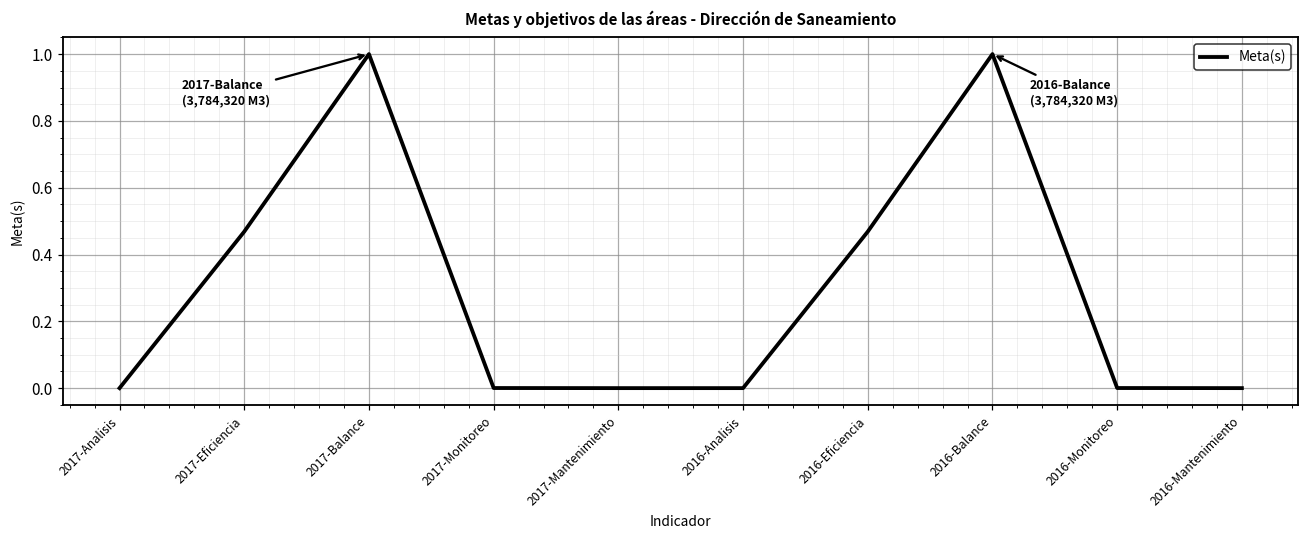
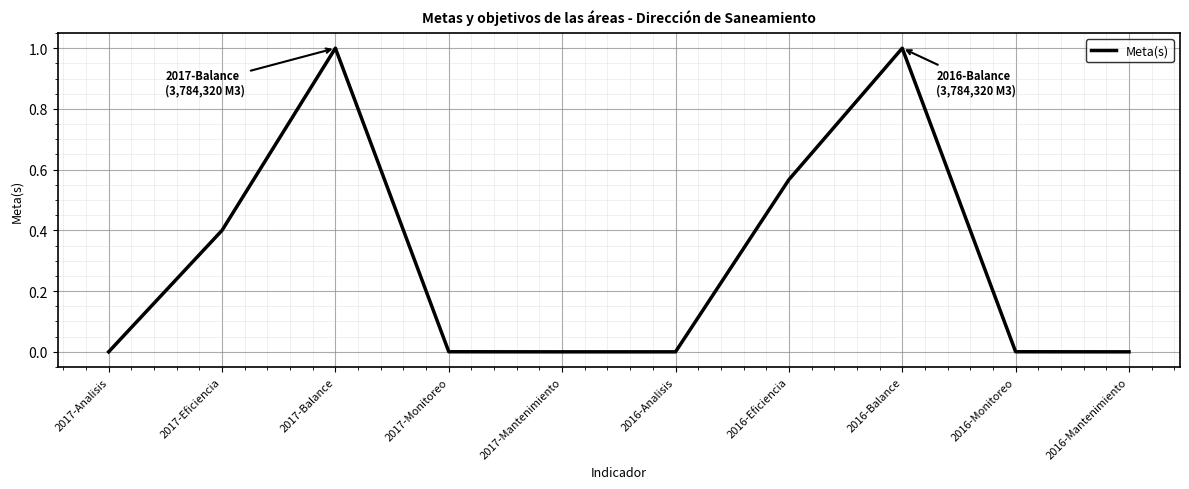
2017-Eficiencia: 0.47 -> 0.40
2016-Eficiencia: 0.47 -> 0.57
